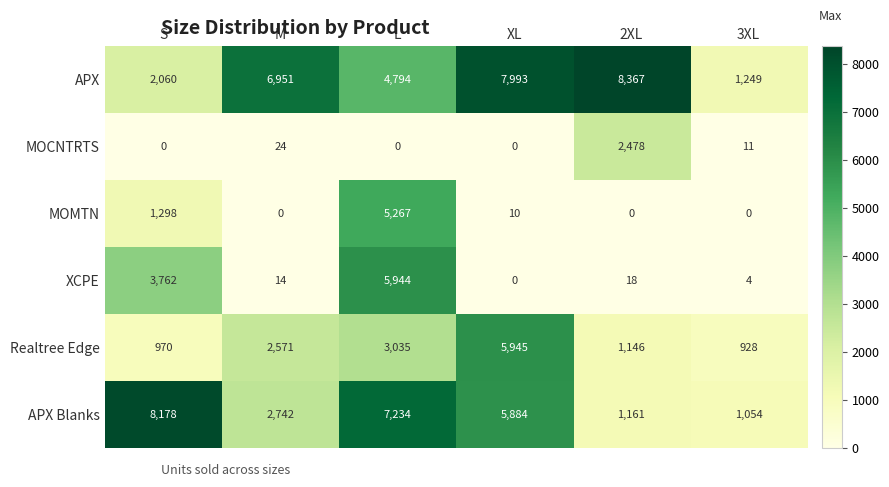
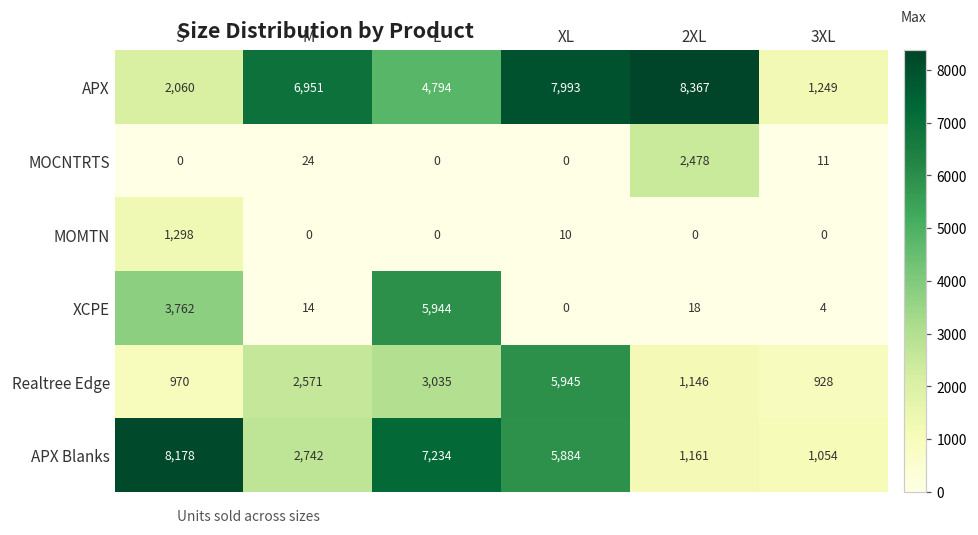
MOMTN, L: 5,267 -> 0
